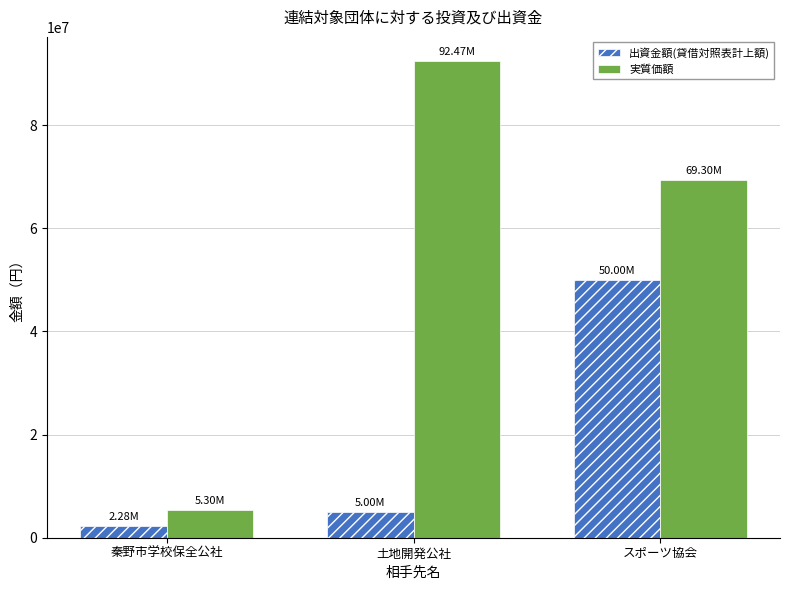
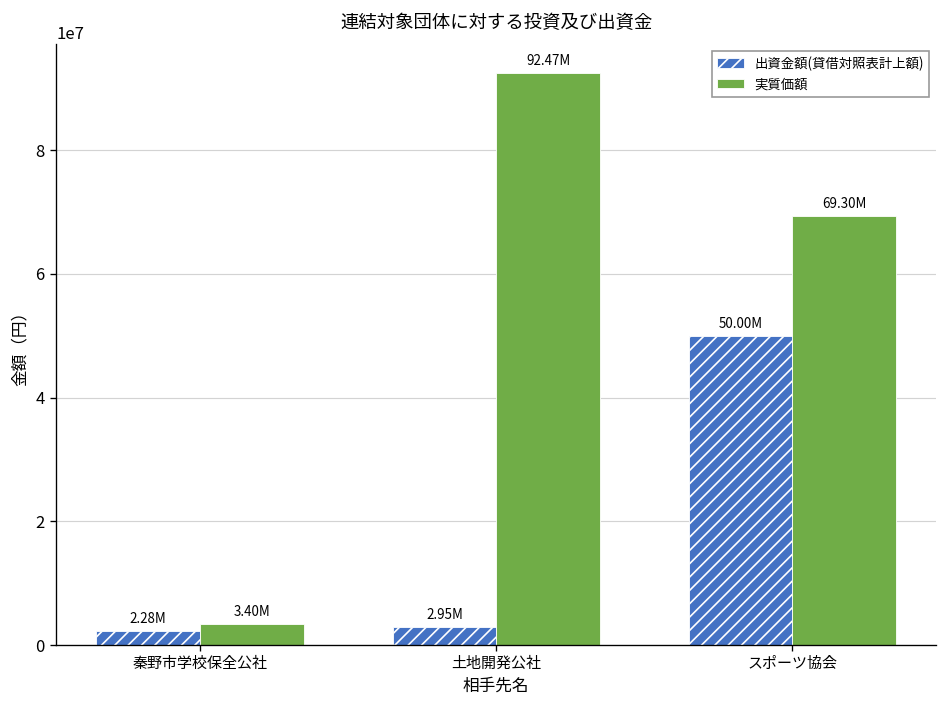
実質価額, 秦野市学校保全公社: 5.30M -> 3.40M
出資金額(貸借対照表計上額), 土地開発公社: 5.00M -> 2.95M
